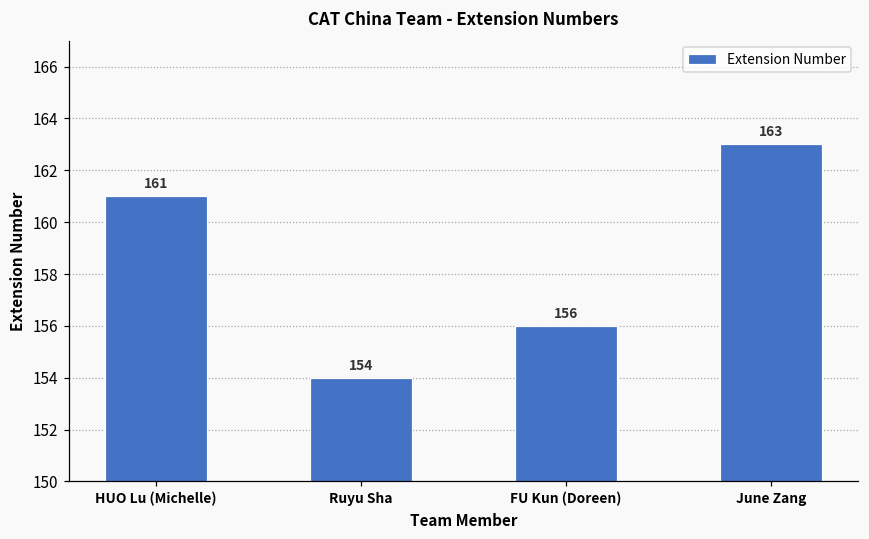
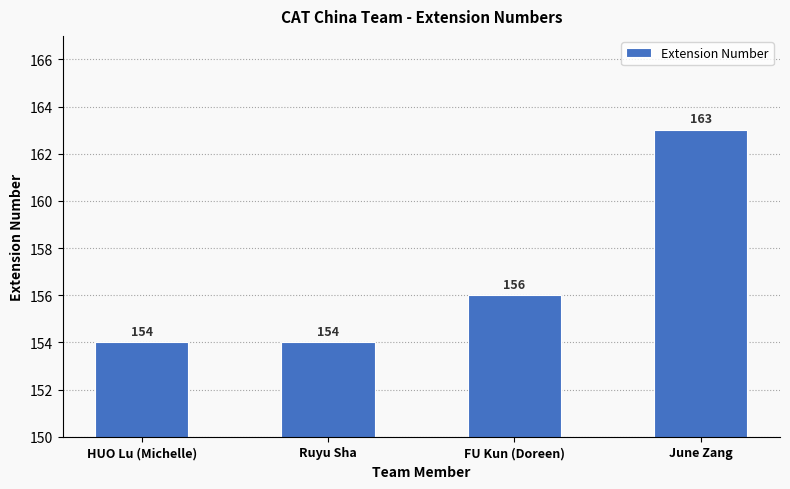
HUO Lu (Michelle): 161 -> 154
